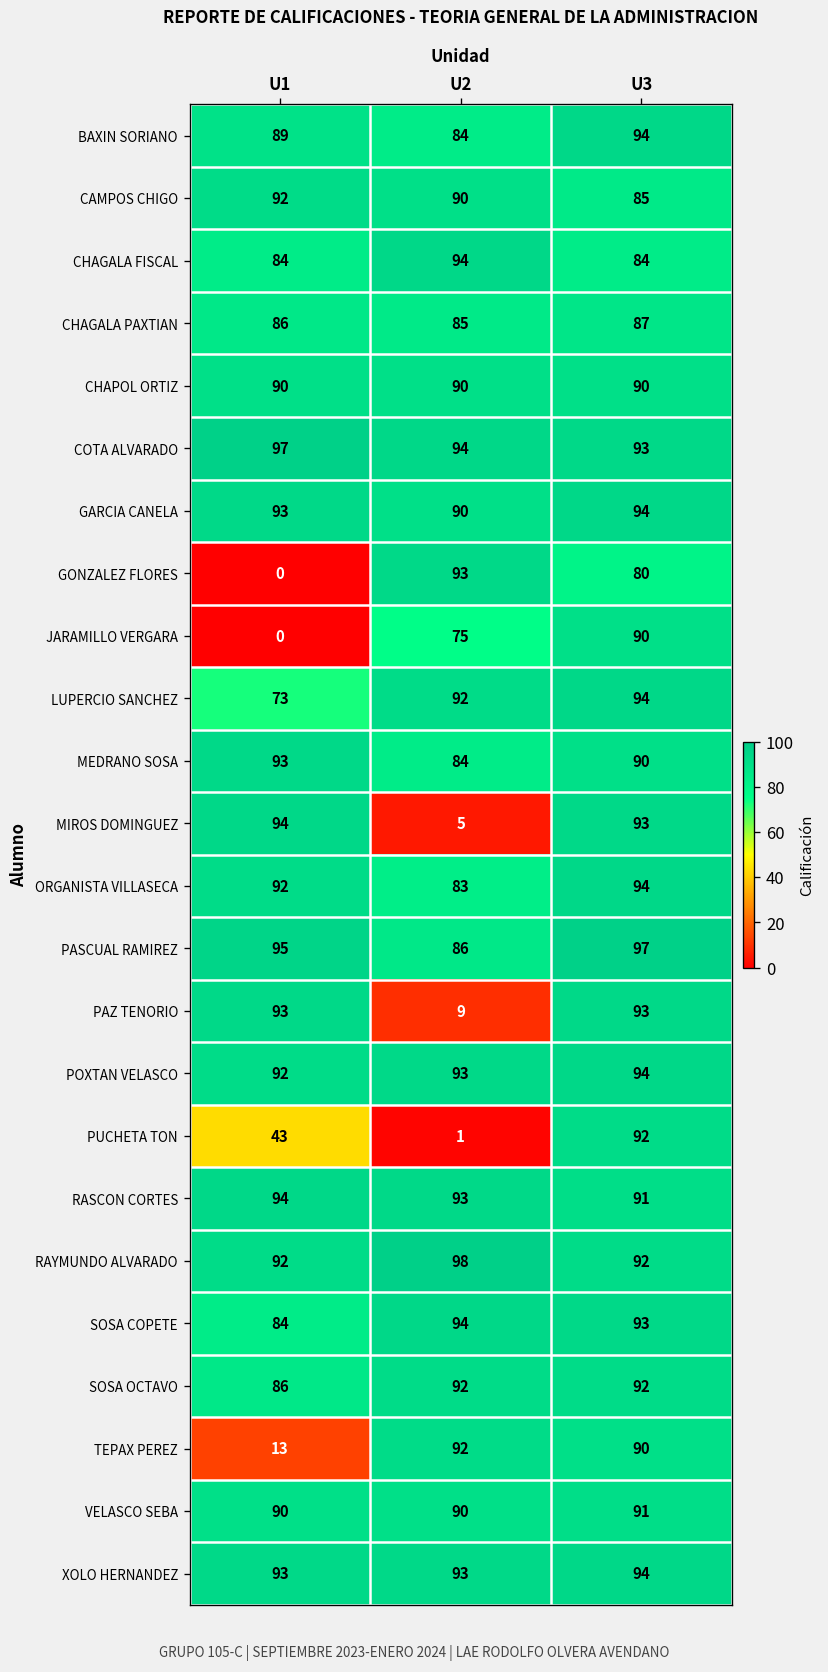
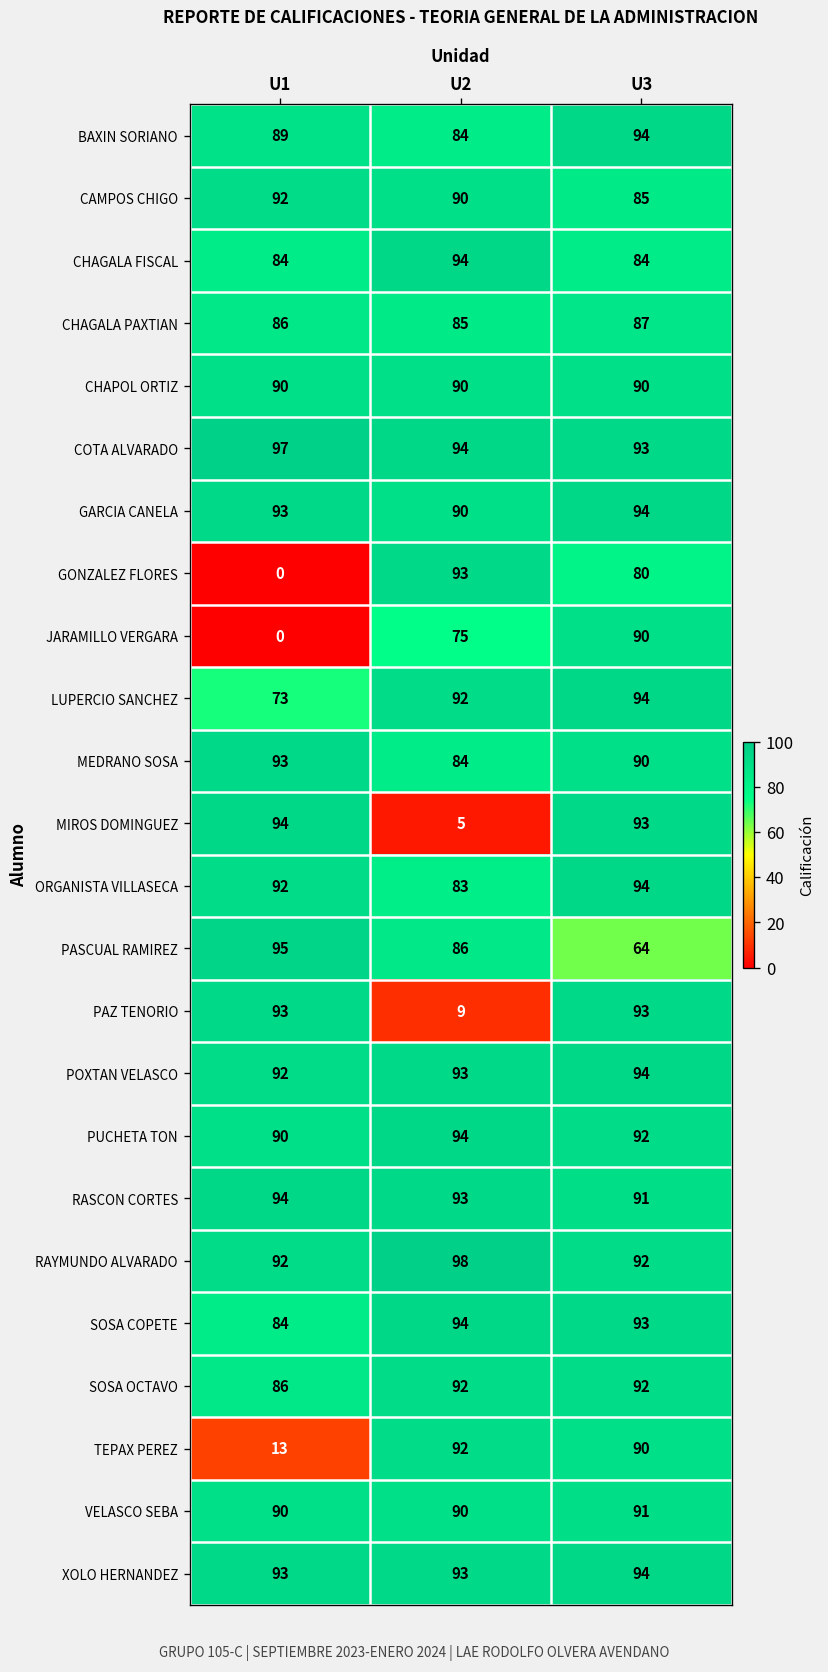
PASCUAL RAMIREZ, U3: 97 -> 64
PUCHETA TON, U1: 43 -> 90
PUCHETA TON, U2: 1 -> 94
